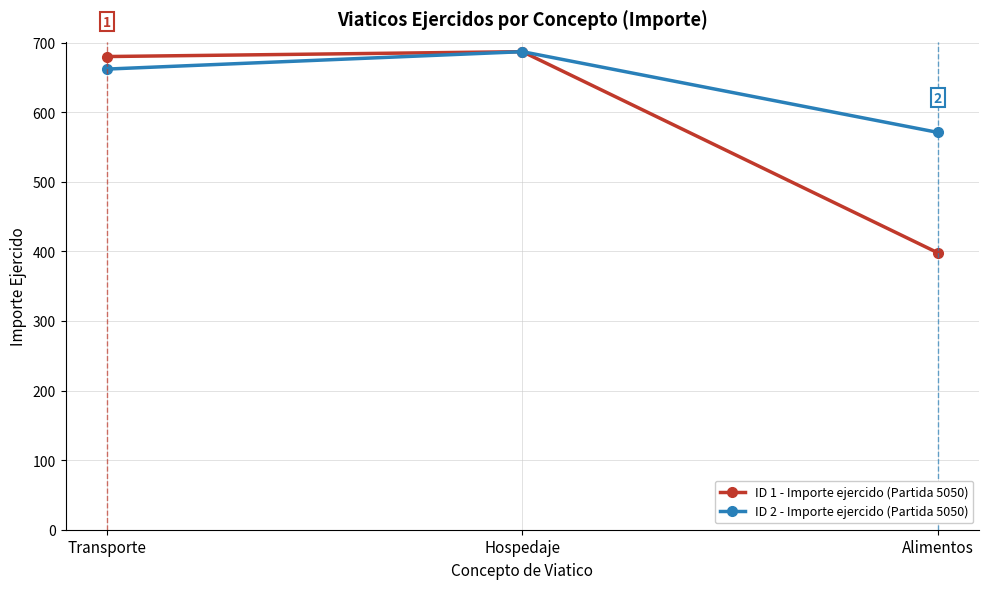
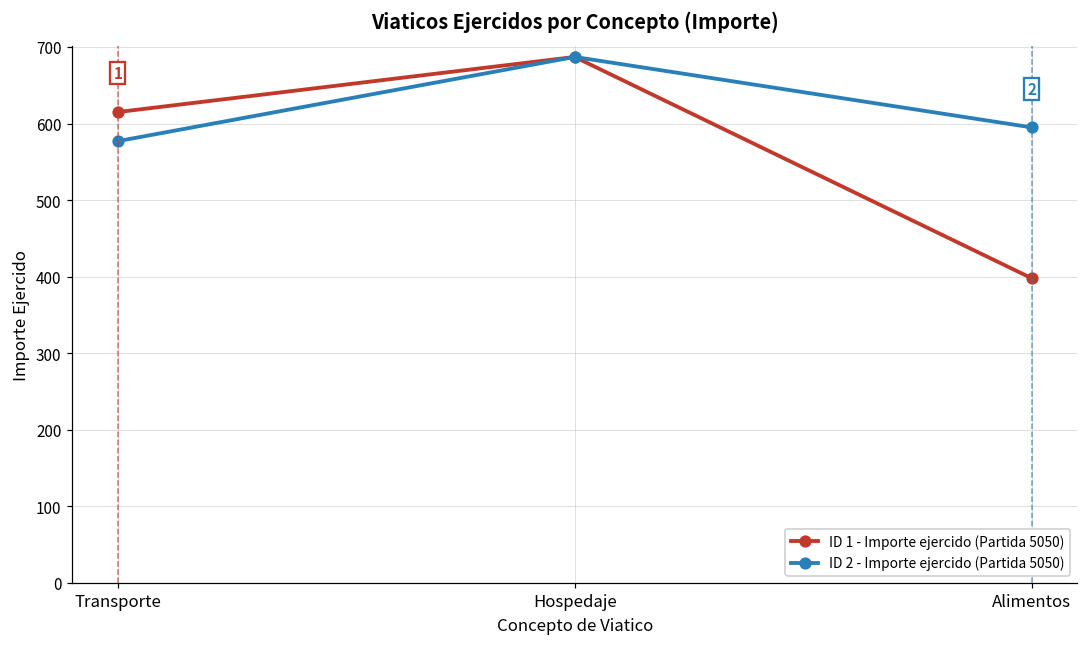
ID 1 - Importe ejercido (Partida 5050), Transporte: 680 -> 620
ID 2 - Importe ejercido (Partida 5050), Transporte: 660 -> 580
ID 2 - Importe ejercido (Partida 5050), Alimentos: 570 -> 600
